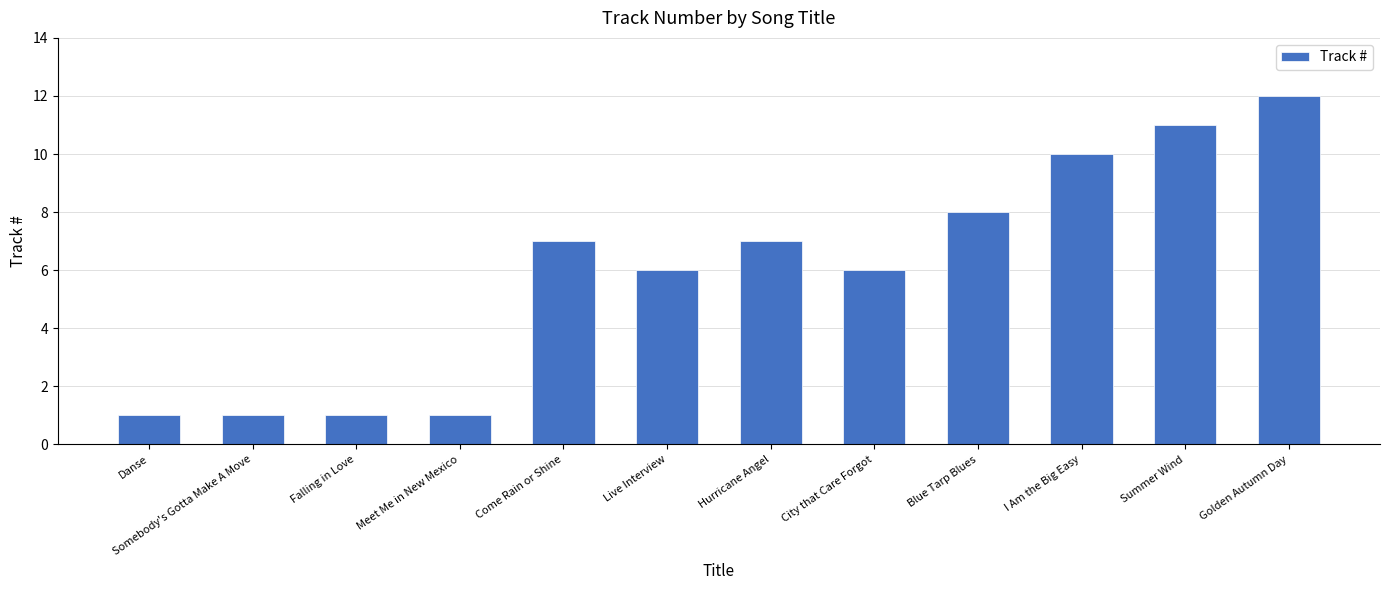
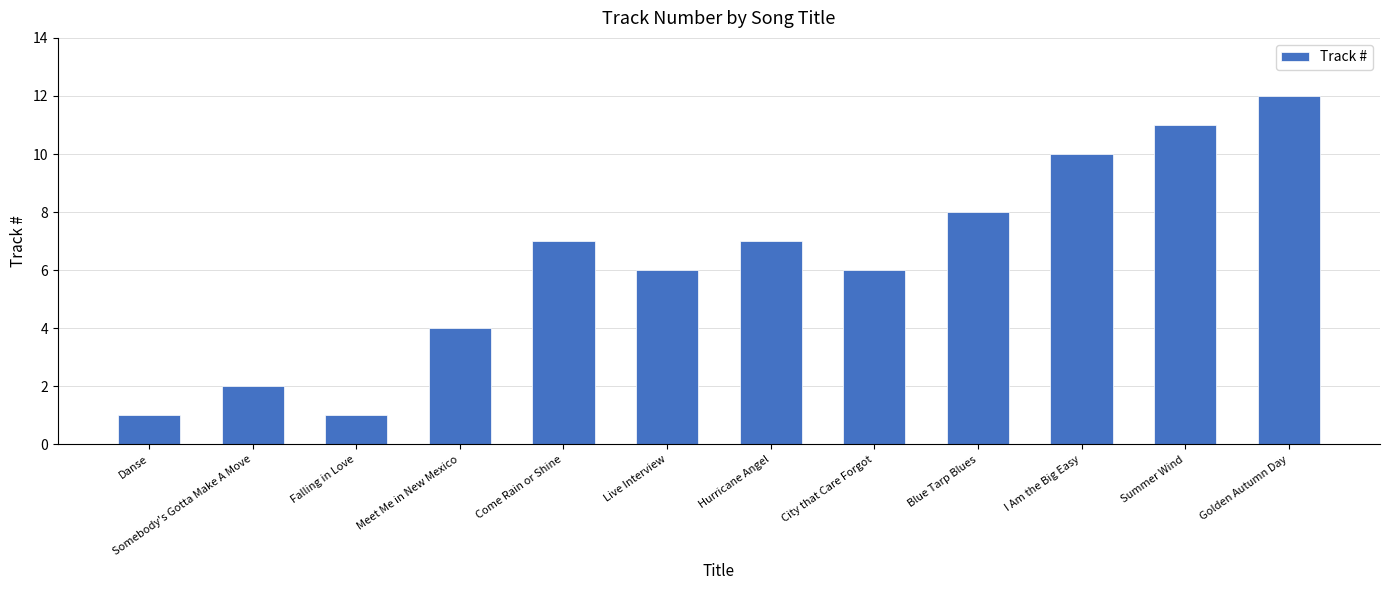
Somebody's Gotta Make A Move: 1 -> 2
Meet Me in New Mexico: 1 -> 4
